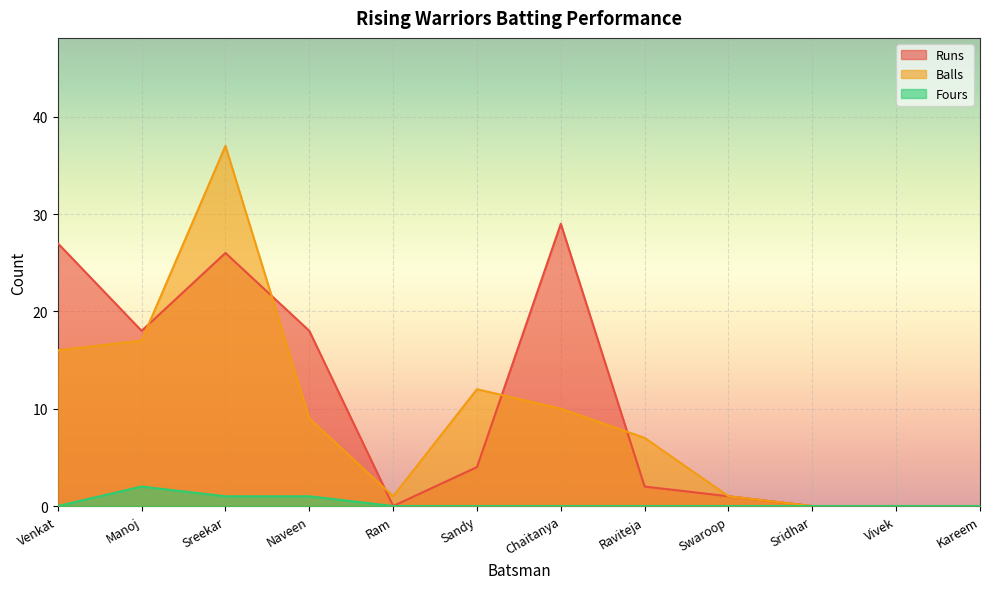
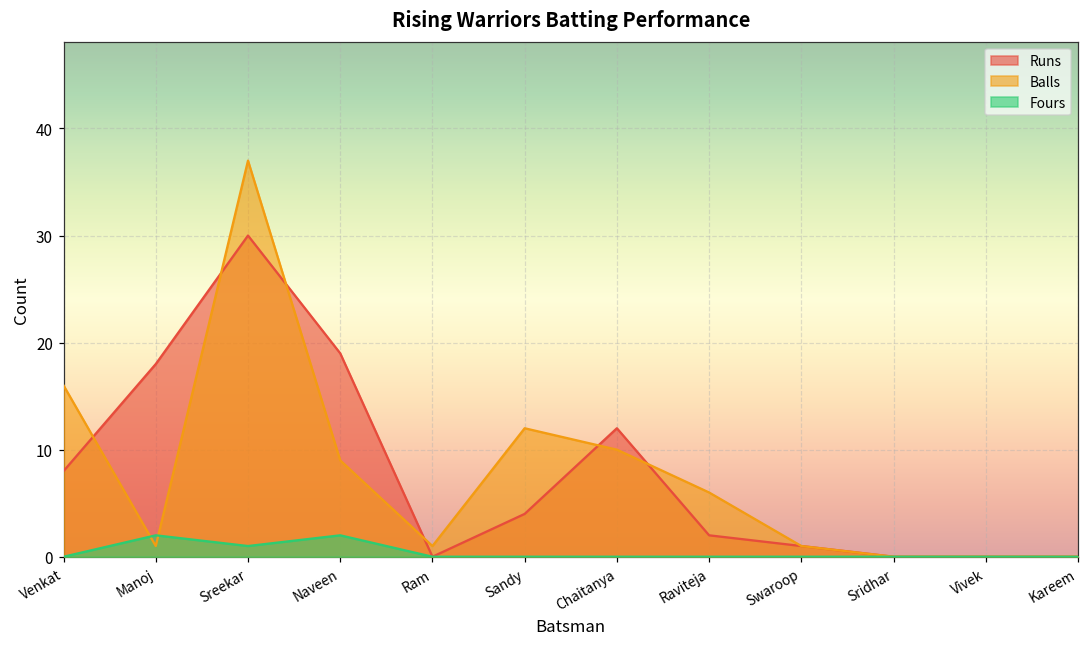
Runs, Venkat: 27 -> 8
Balls, Manoj: 17 -> 1
Runs, Sreekar: 26 -> 30
Runs, Naveen: 18 -> 19
Fours, Naveen: 1 -> 2
Runs, Chaitanya: 29 -> 12
Balls, Raviteja: 7 -> 6
